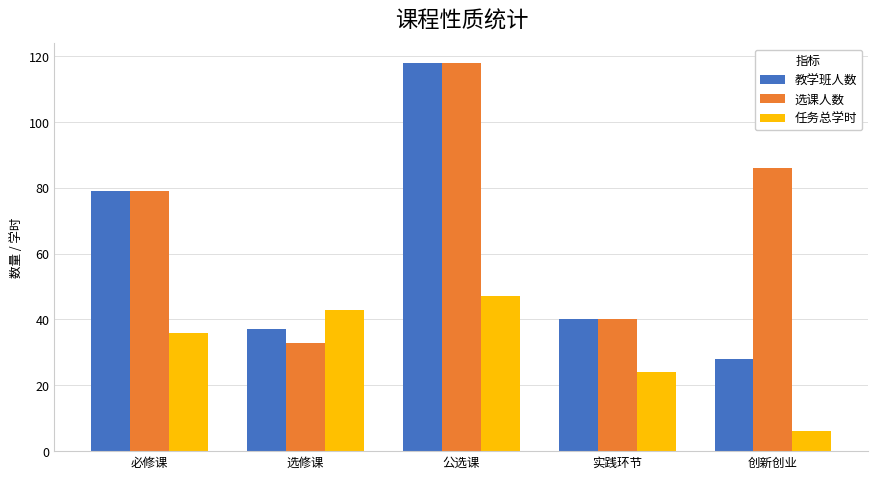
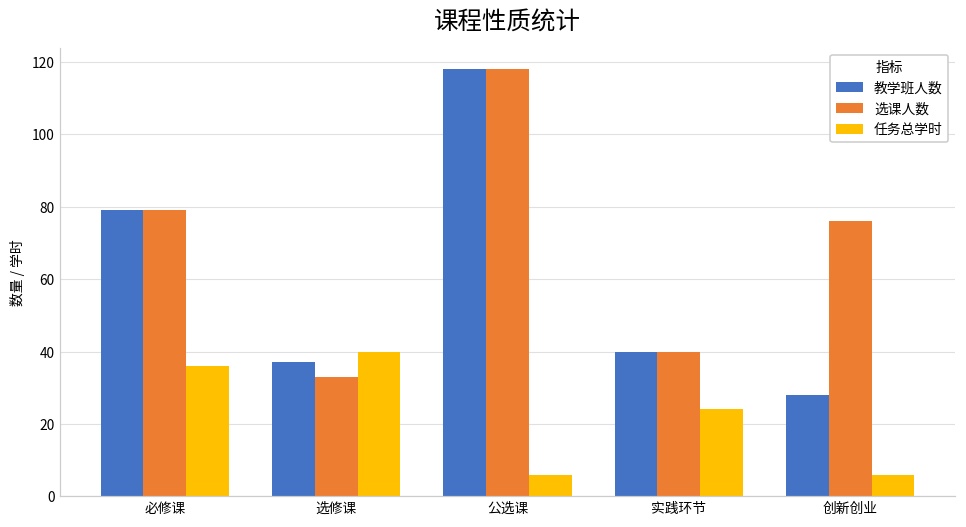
任务总学时, 选修课: 43 -> 40
任务总学时, 公选课: 47 -> 6
选课人数, 创新创业: 86 -> 76
